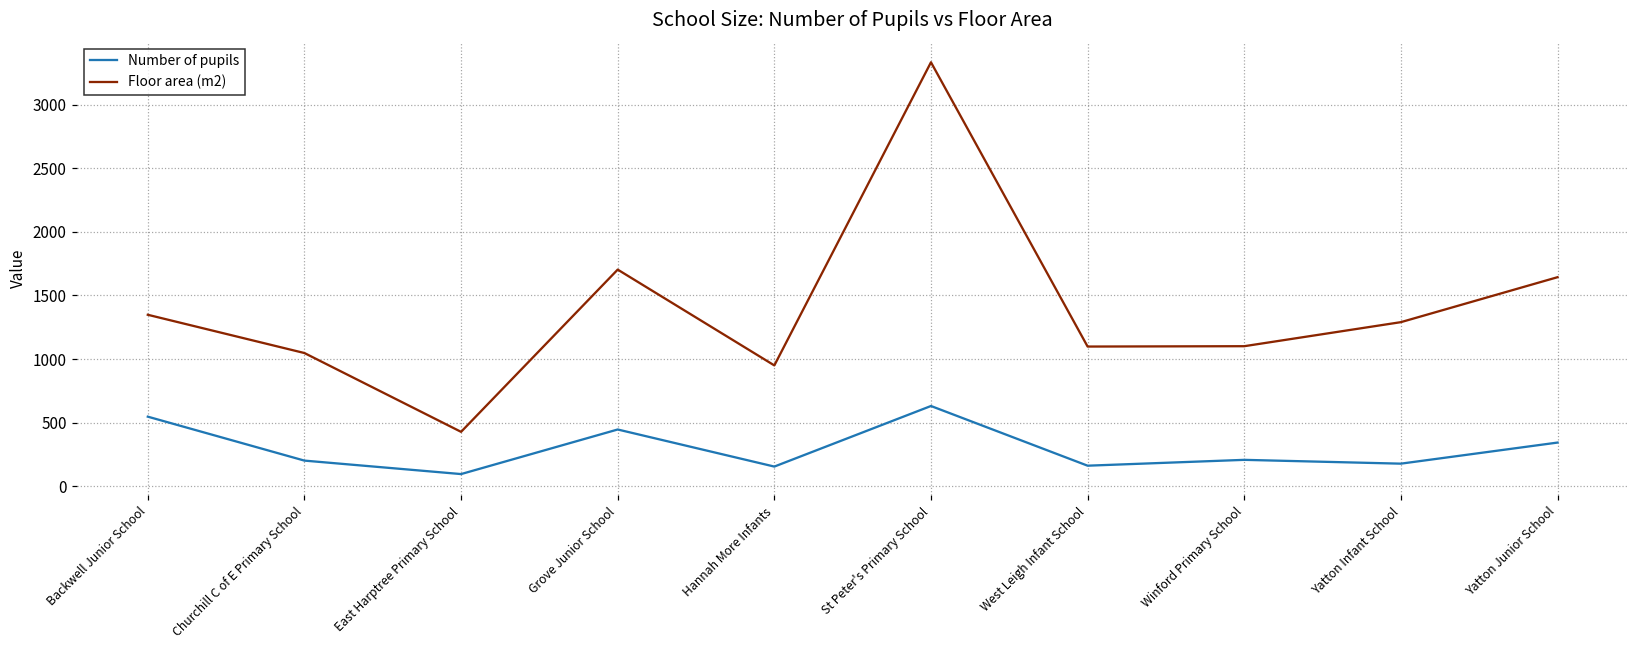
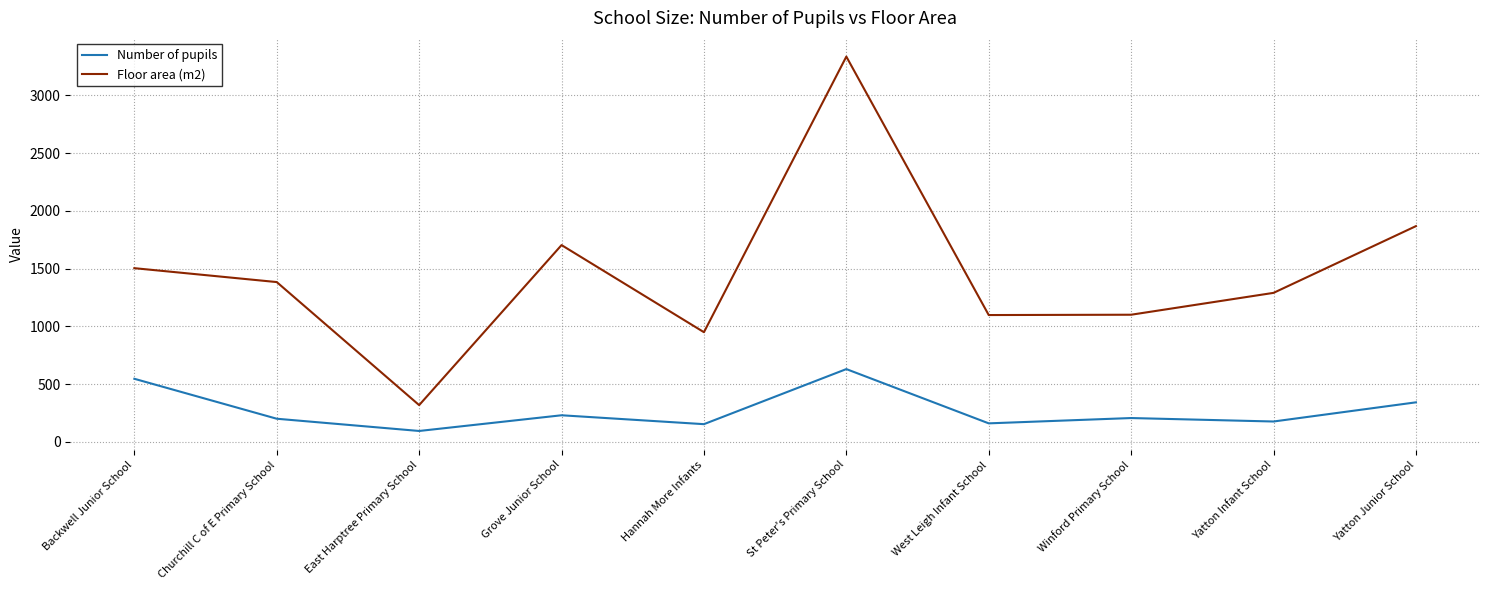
Floor area (m2), Backwell Junior School: 1350 -> 1500
Floor area (m2), Churchill C of E Primary School: 1050 -> 1380
Floor area (m2), East Harptree Primary School: 430 -> 320
Number of pupils, Grove Junior School: 450 -> 230
Floor area (m2), Yatton Junior School: 1640 -> 1870
